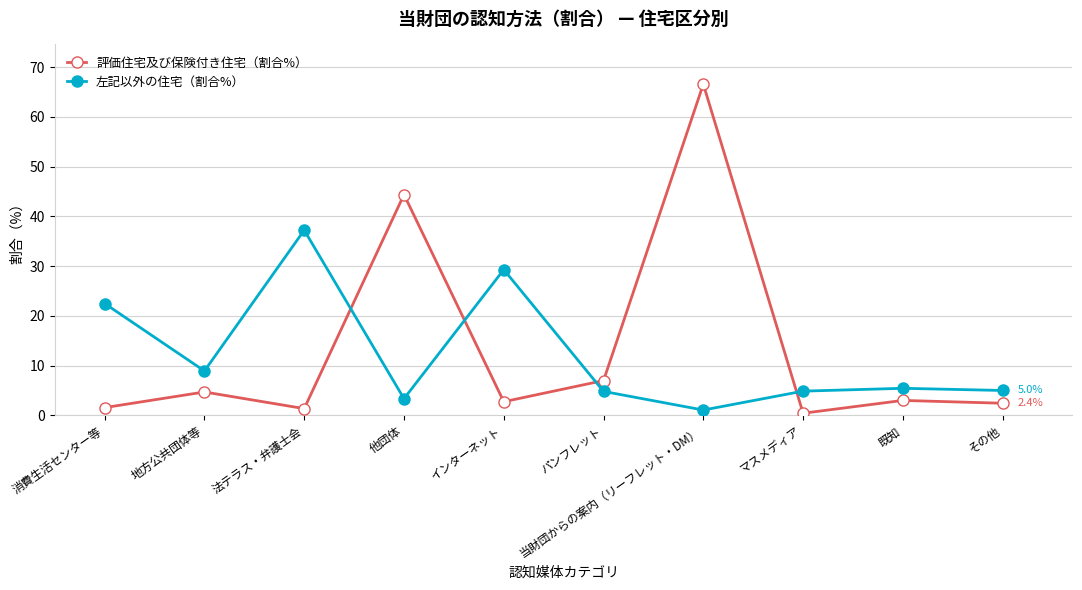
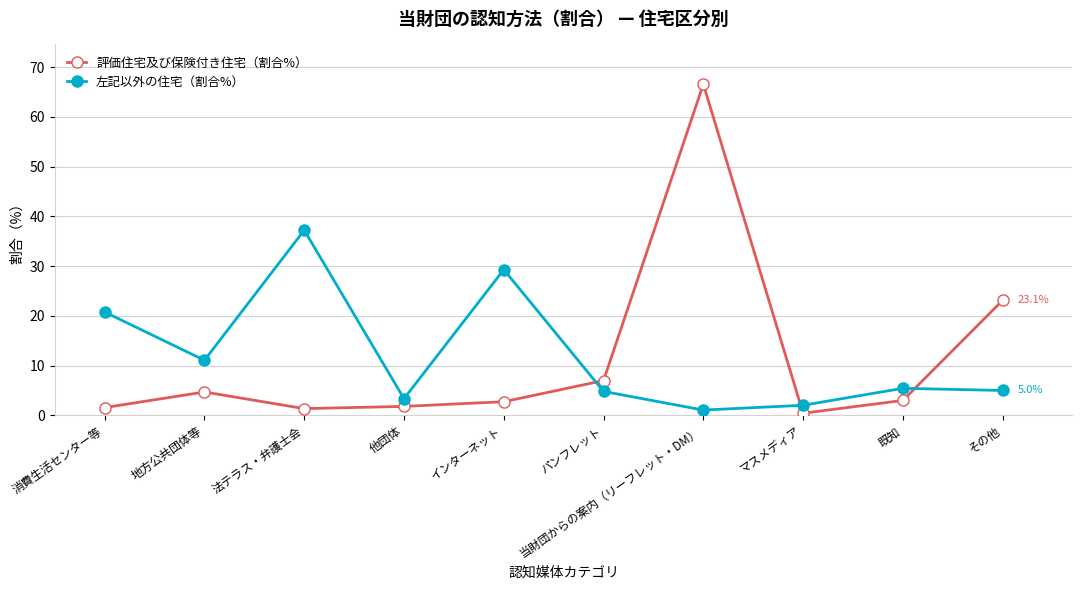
左記以外の住宅（割合%）, 消費生活センター等: 22 -> 21
左記以外の住宅（割合%）, 地方公共団体等: 9 -> 11
評価住宅及び保険付き住宅（割合%）, 他団体: 44 -> 2
左記以外の住宅（割合%）, マスメディア: 5 -> 2
評価住宅及び保険付き住宅（割合%）, その他: 2.4% -> 23.1%
